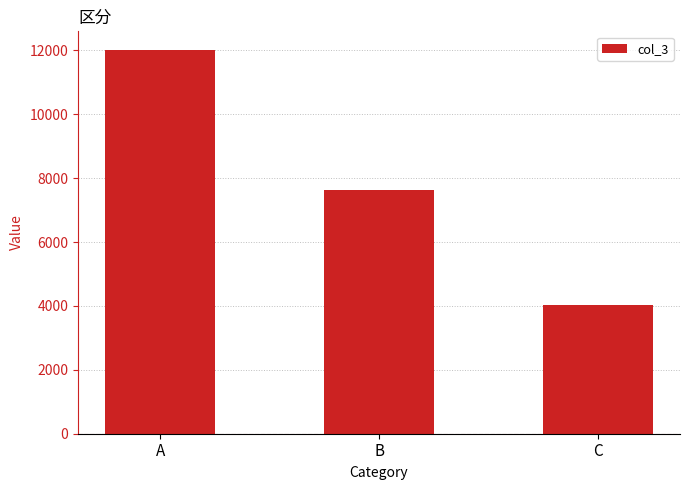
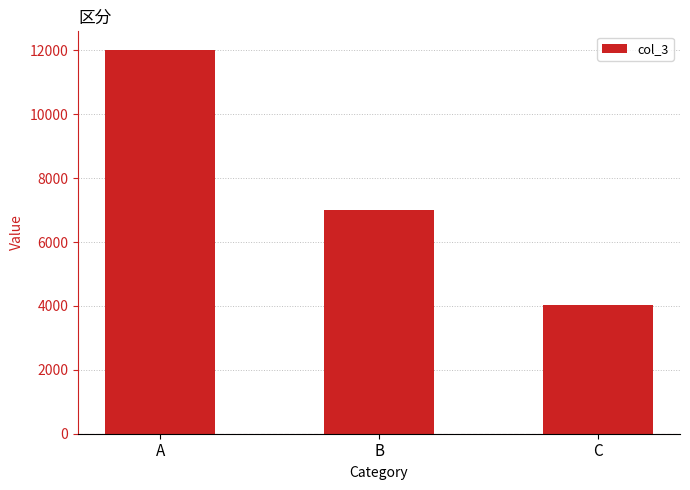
B: 7600 -> 7000
